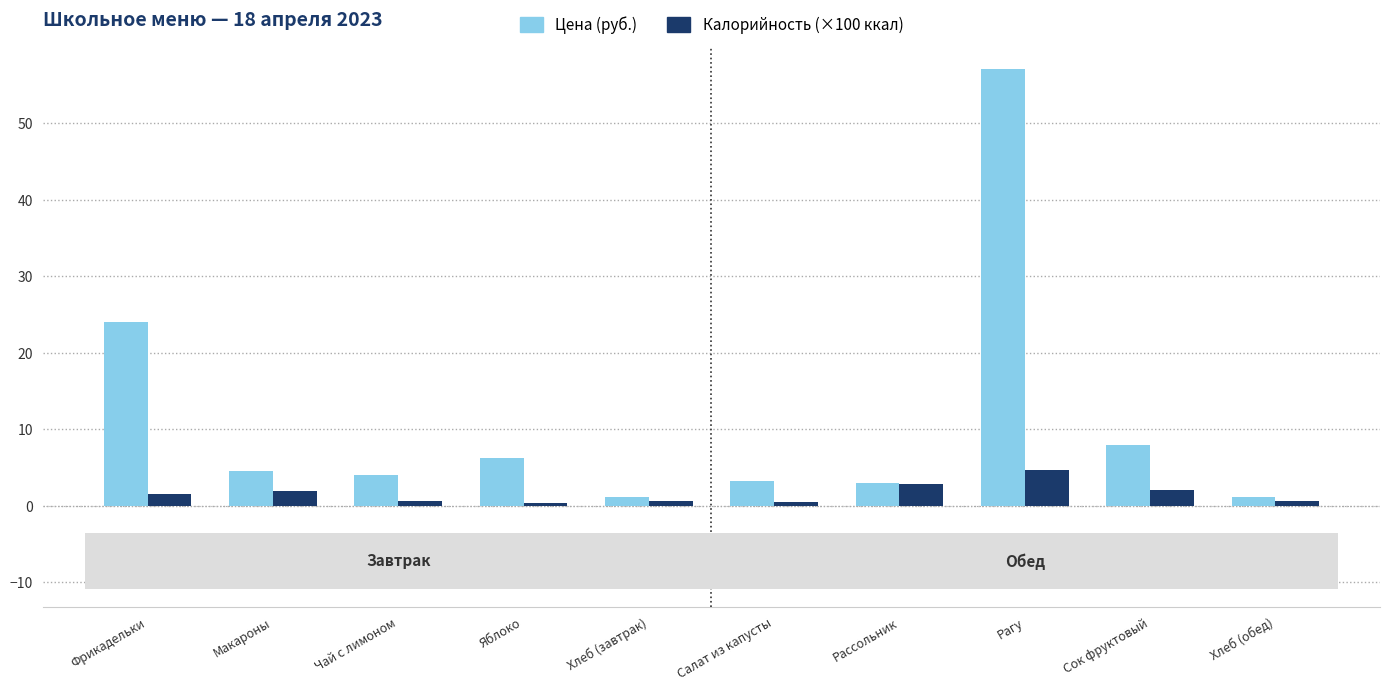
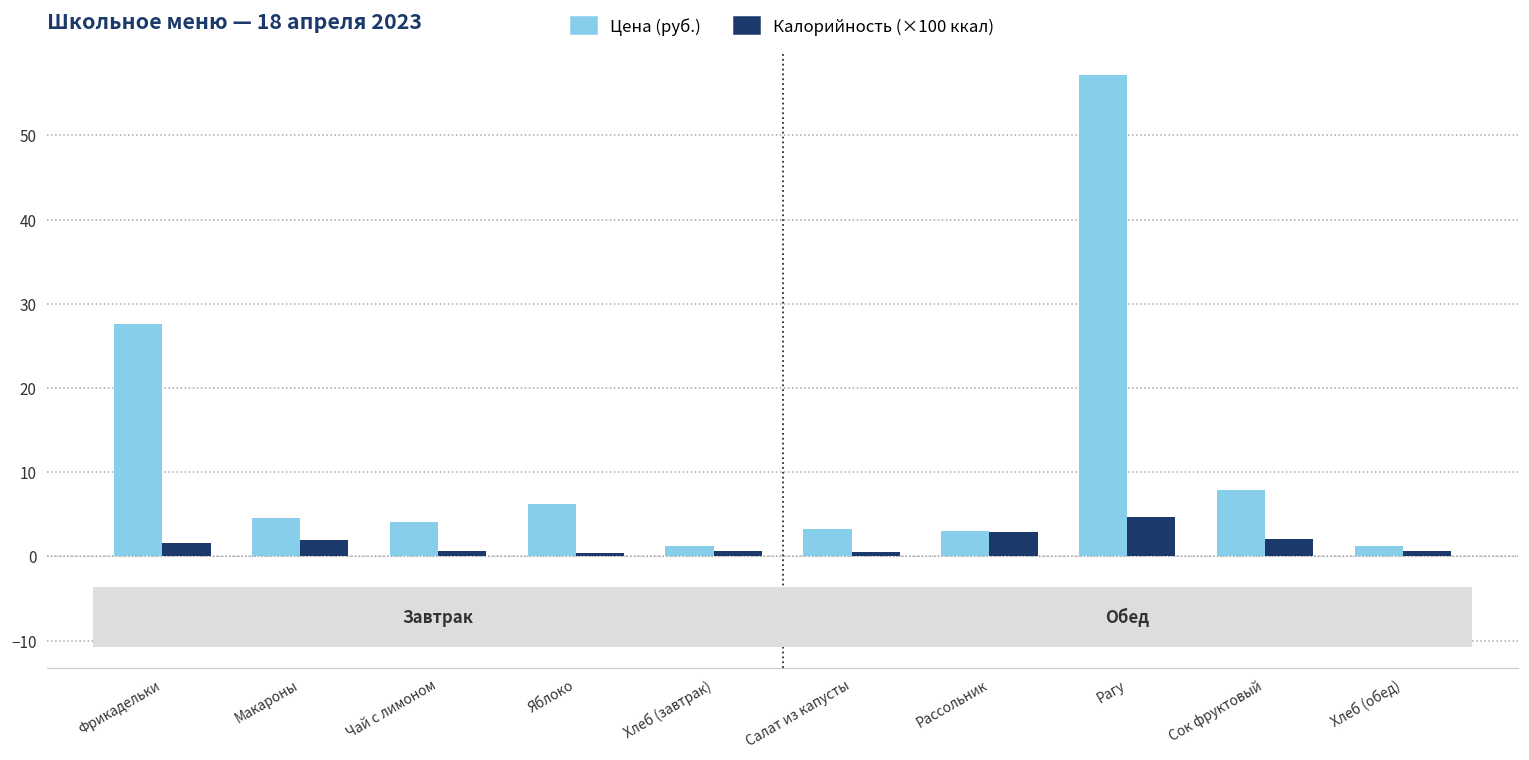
Цена (руб.), Фрикадельки: 24 -> 28
